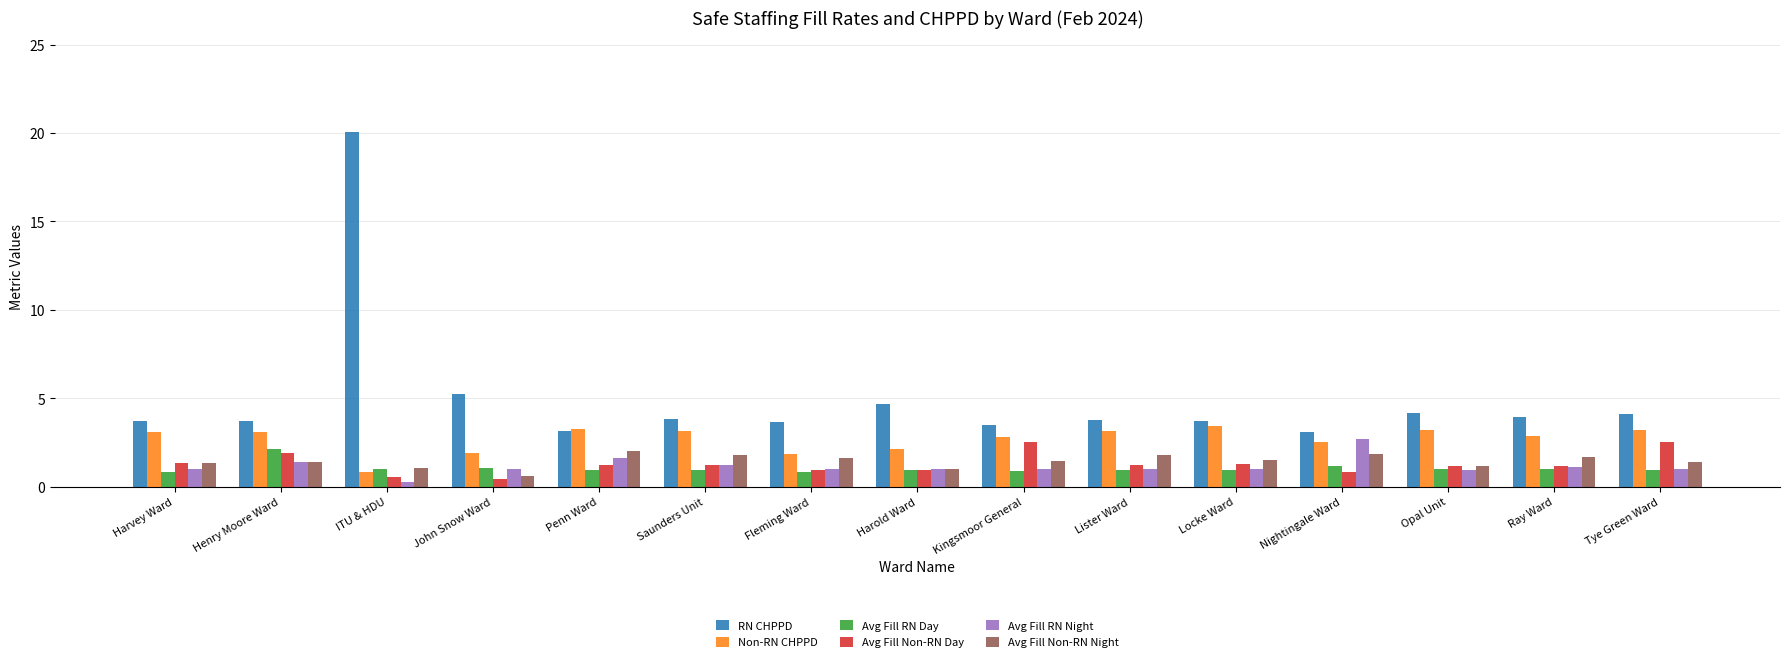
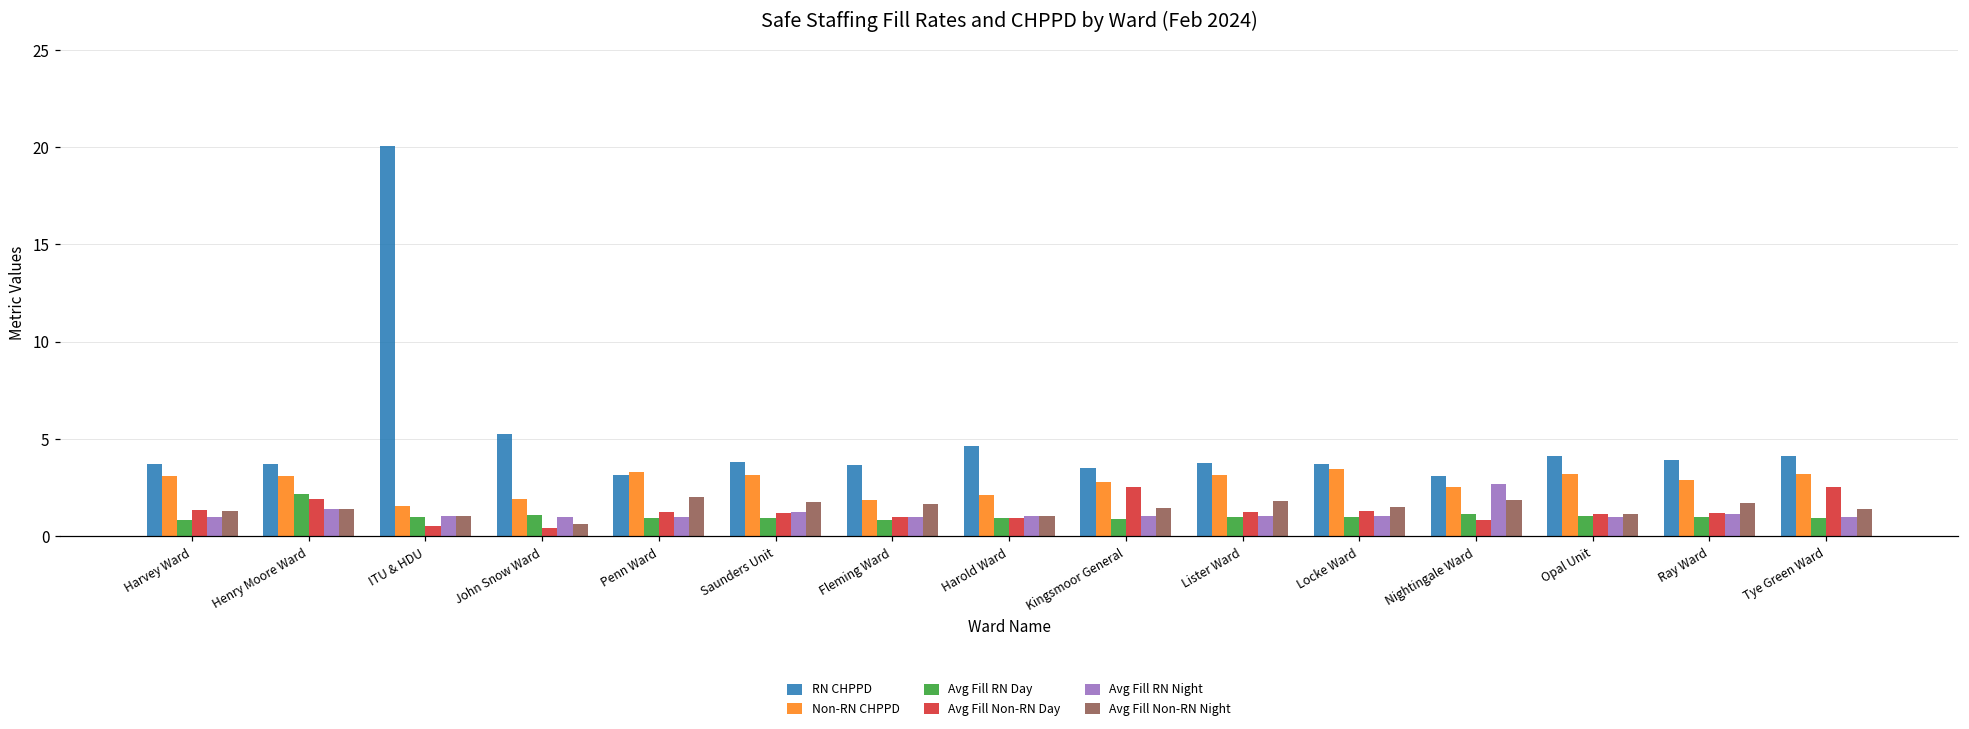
Non-RN CHPPD, ITU & HDU: 0.8 -> 1.5
Avg Fill RN Night, ITU & HDU: 0.3 -> 1.0
Avg Fill RN Night, Penn Ward: 1.6 -> 1.0
